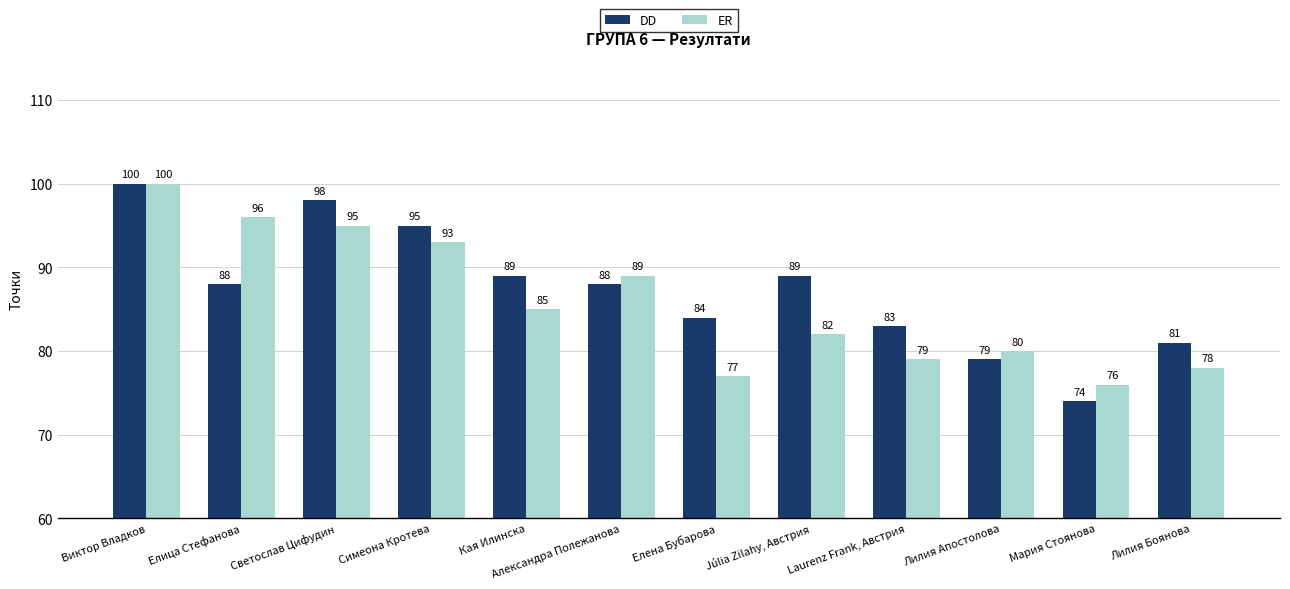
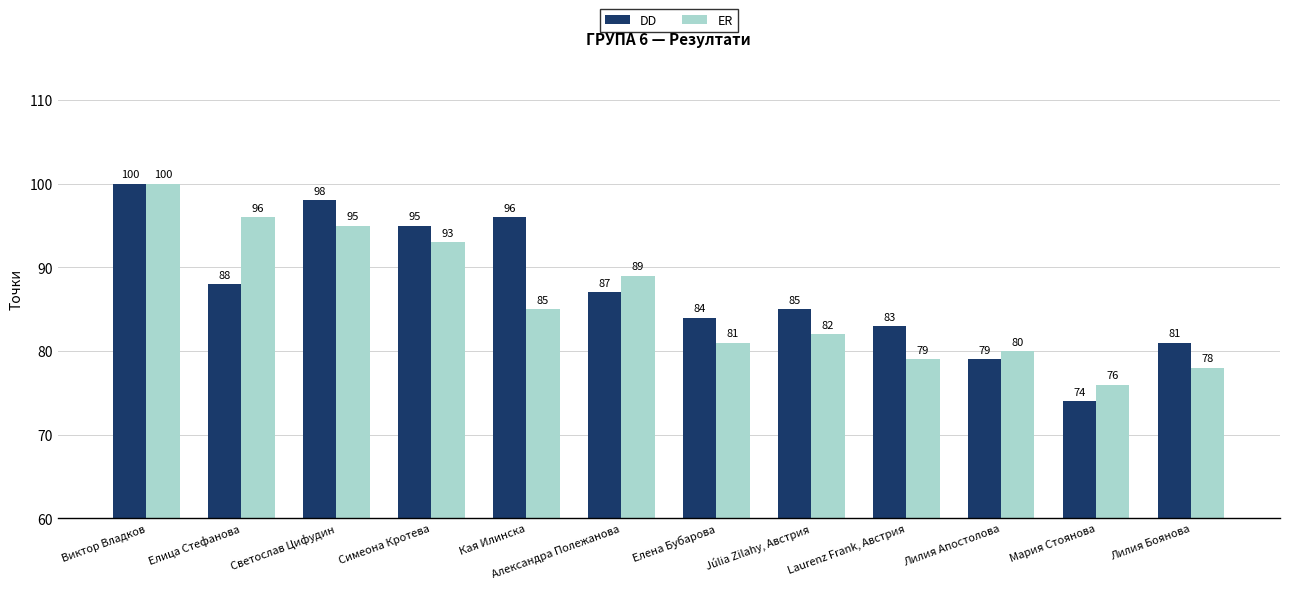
DD, Кая Илинска: 89 -> 96
DD, Александра Полежанова: 88 -> 87
ER, Елена Бубарова: 77 -> 81
DD, Júlia Zilahy, Австрия: 89 -> 85
